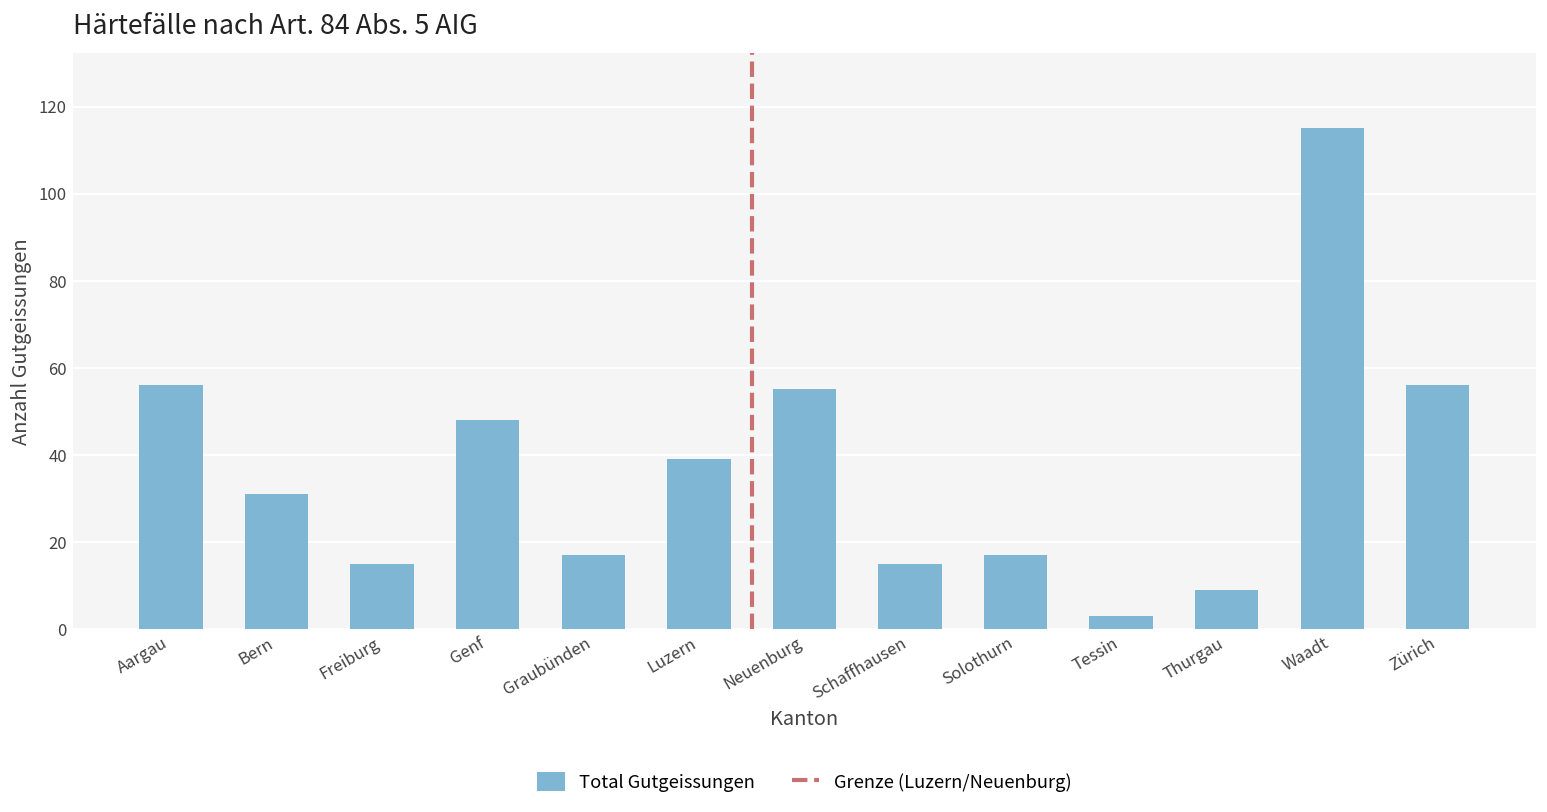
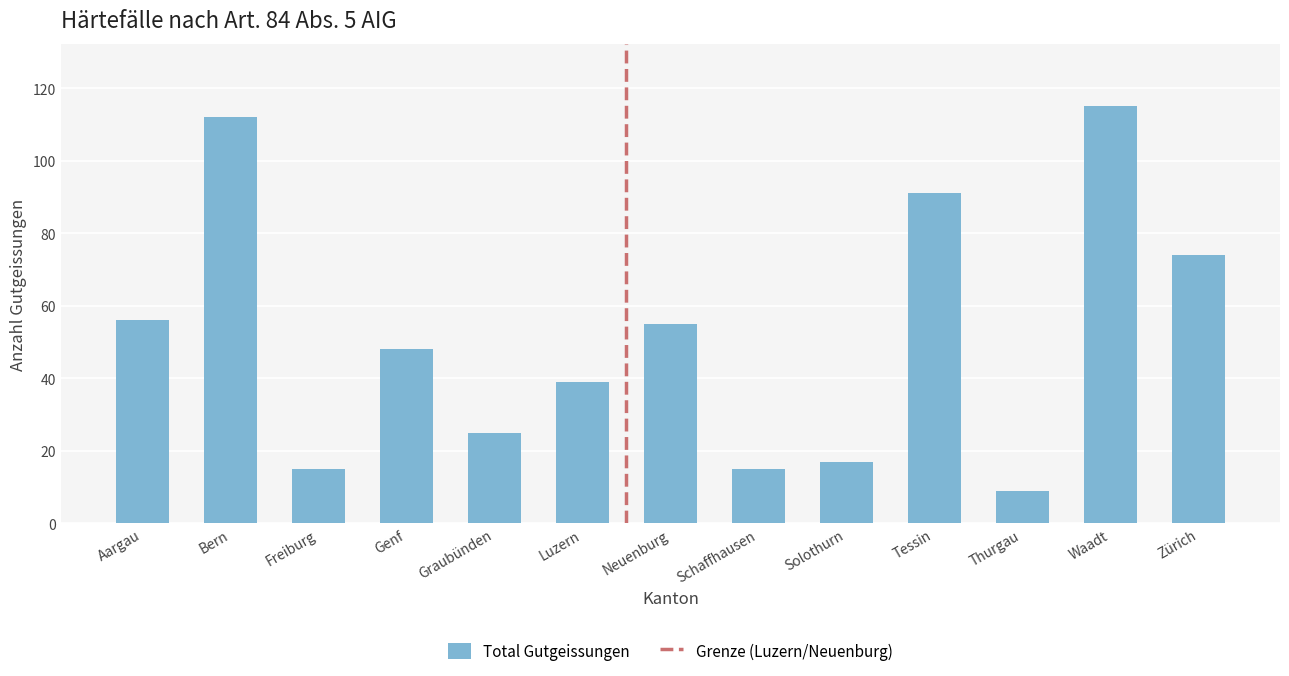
Bern: 31 -> 112
Graubünden: 17 -> 25
Tessin: 3 -> 91
Zürich: 56 -> 74
